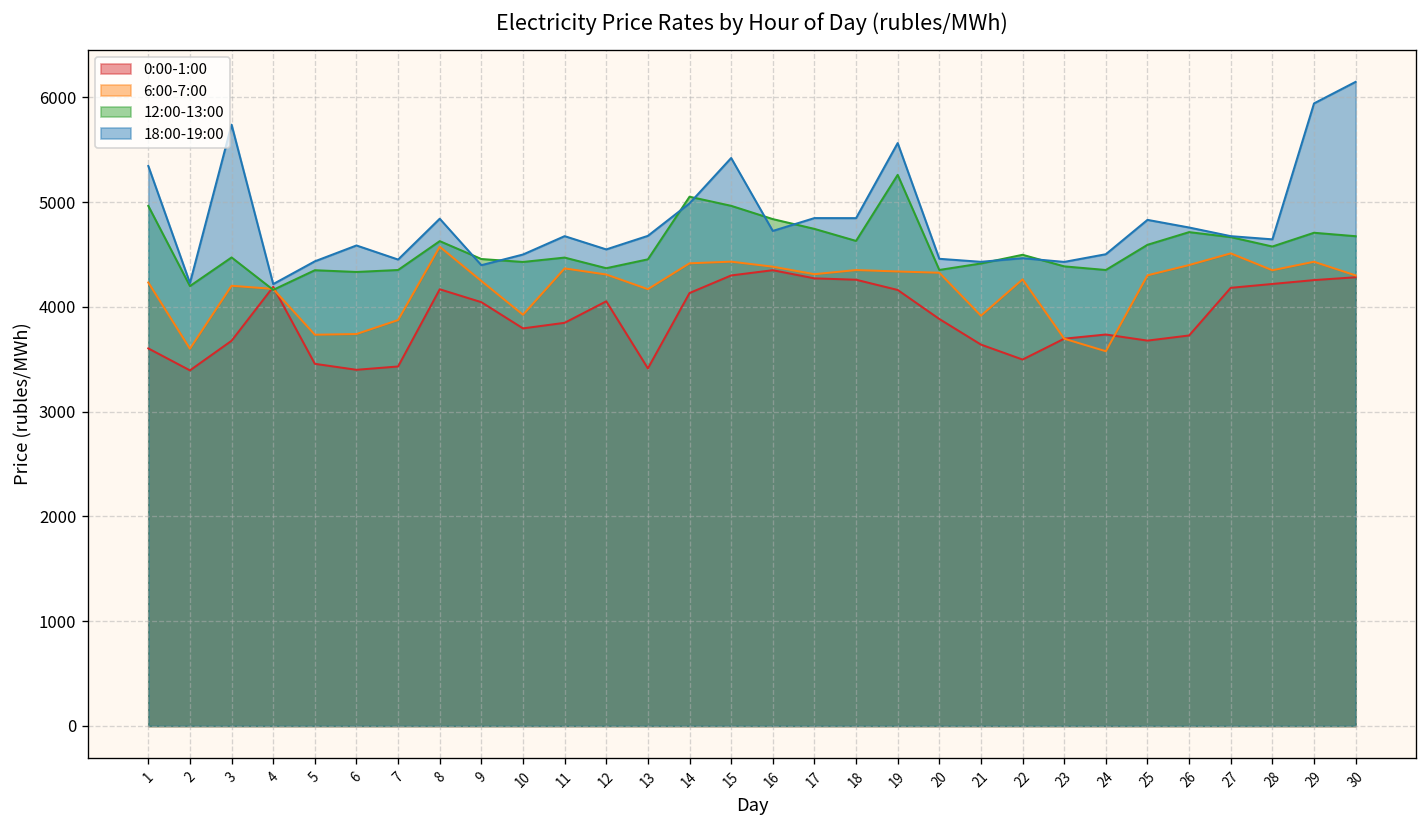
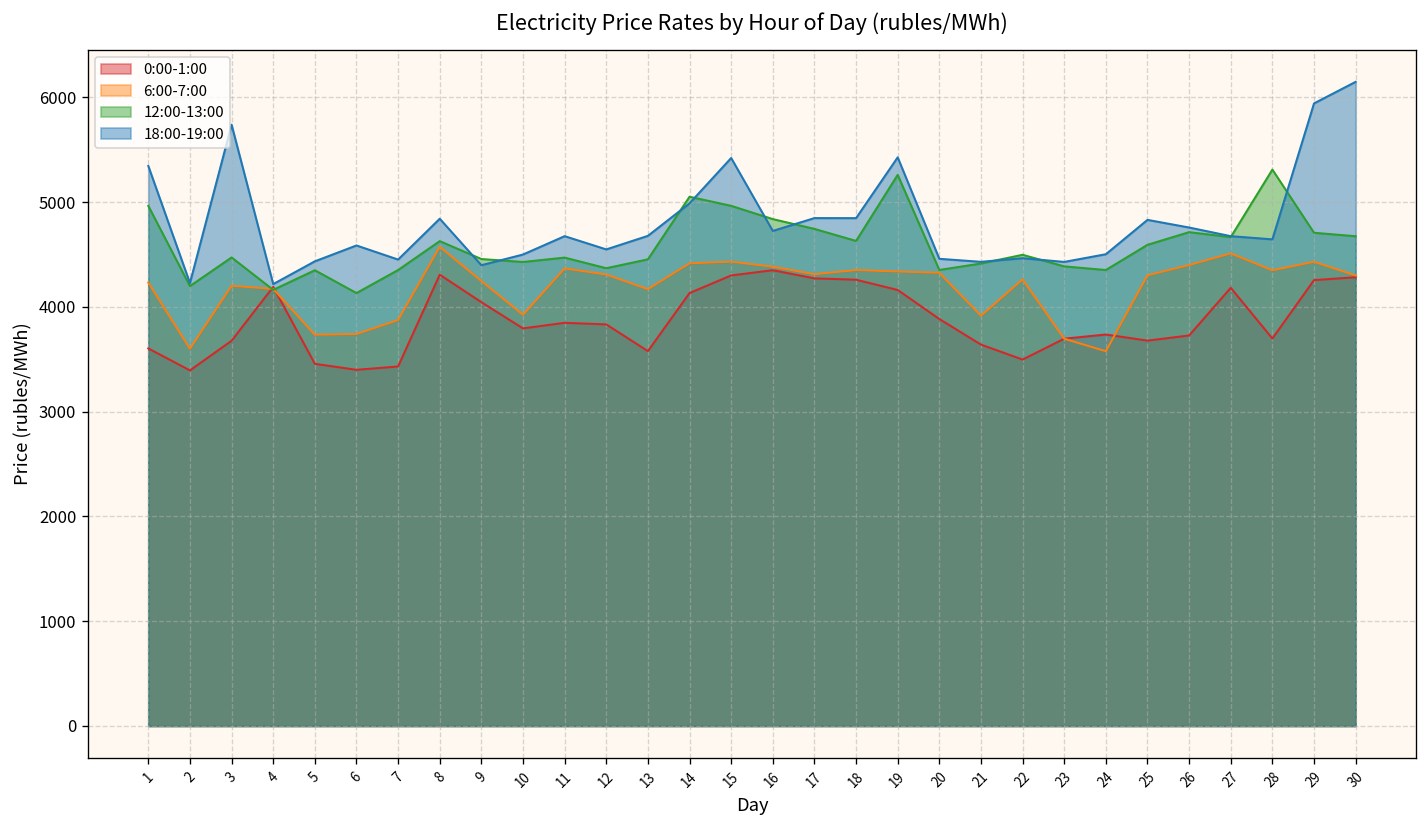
12:00-13:00, 6: 4300 -> 4100
0:00-1:00, 8: 4200 -> 4300
0:00-1:00, 12: 4100 -> 3800
0:00-1:00, 13: 3400 -> 3600
18:00-19:00, 19: 5600 -> 5400
0:00-1:00, 28: 4200 -> 3700
12:00-13:00, 28: 4600 -> 5300
